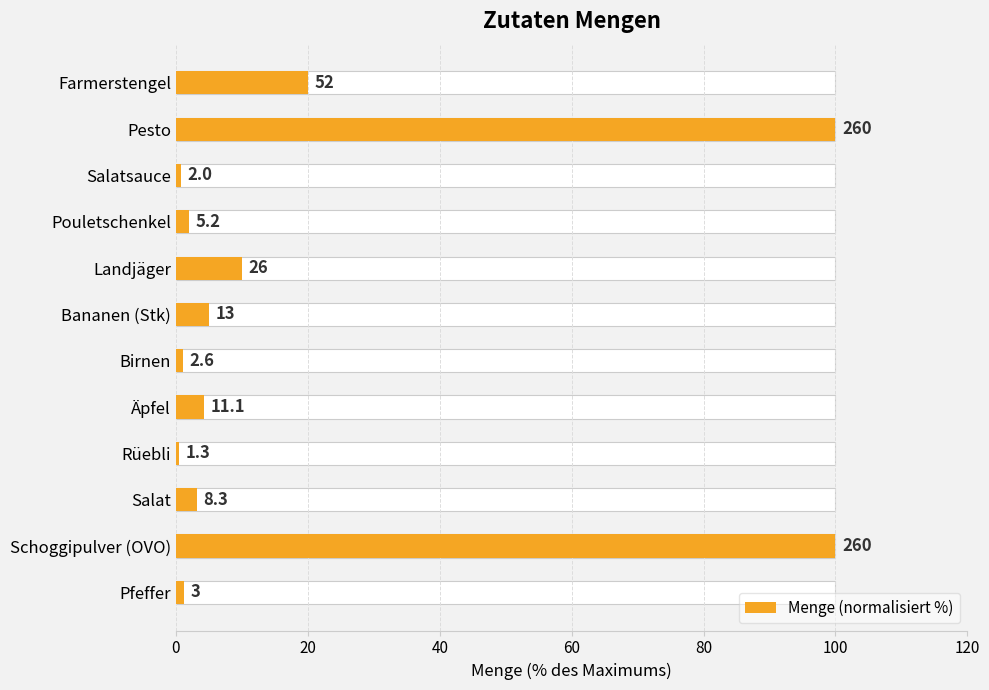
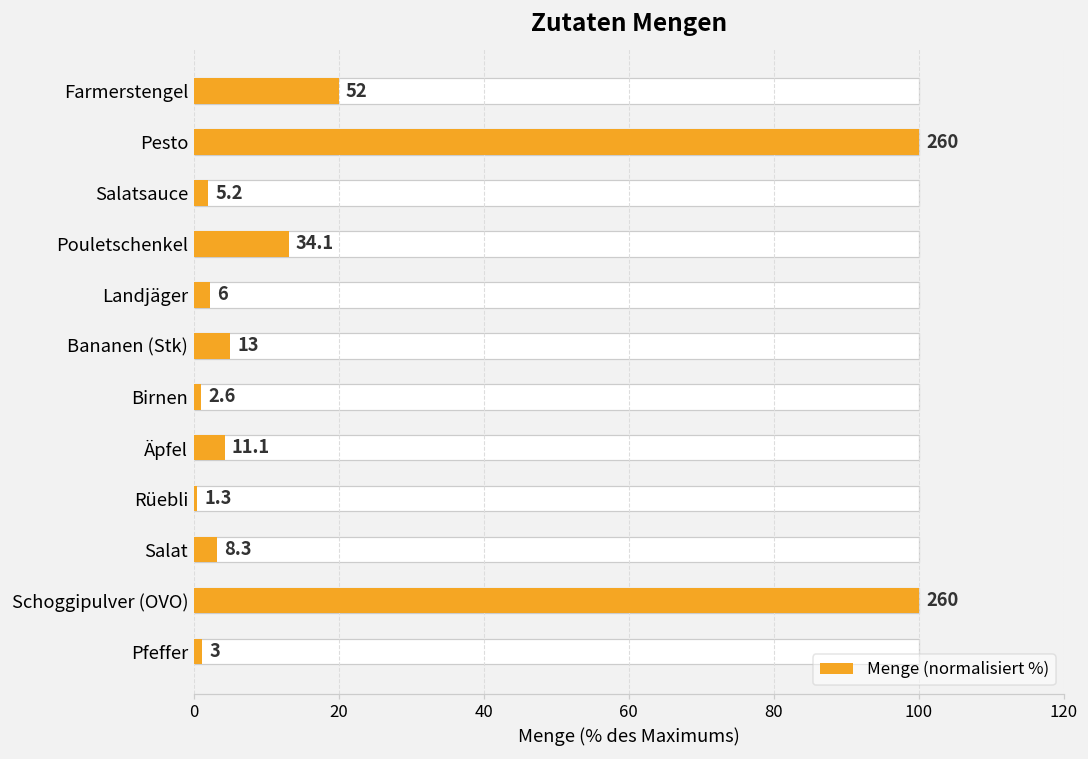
Menge (normalisiert %), Salatsauce: 2.0 -> 5.2
Menge (normalisiert %), Pouletschenkel: 5.2 -> 34.1
Menge (normalisiert %), Landjäger: 26 -> 6
